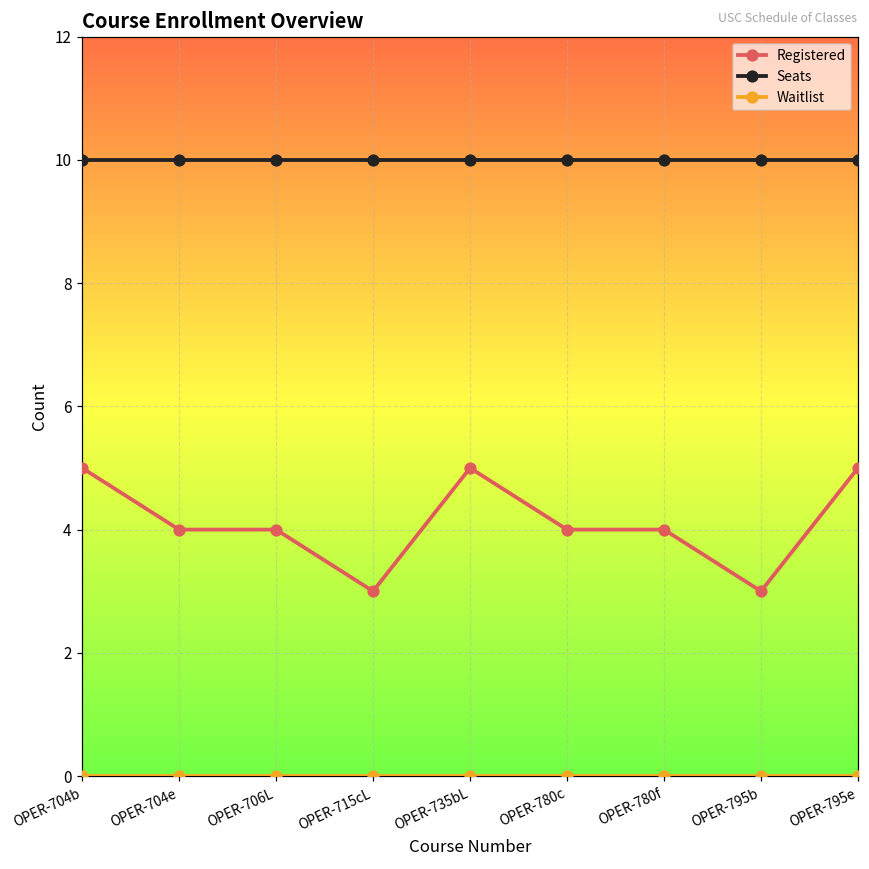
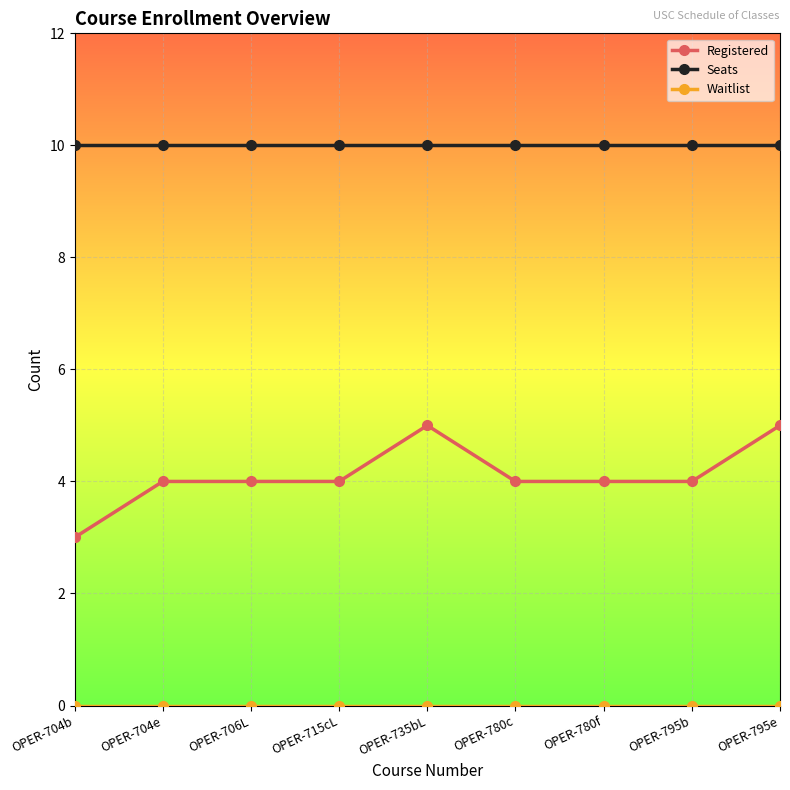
Registered, OPER-704b: 5 -> 3
Registered, OPER-715cL: 3 -> 4
Registered, OPER-795b: 3 -> 4
